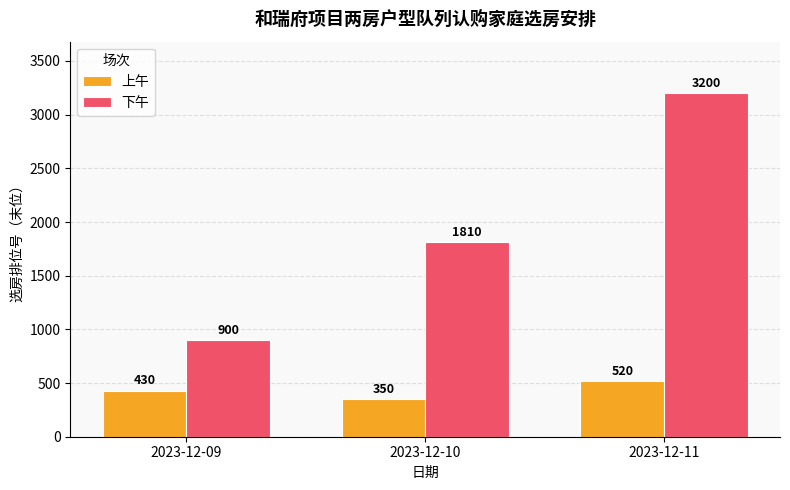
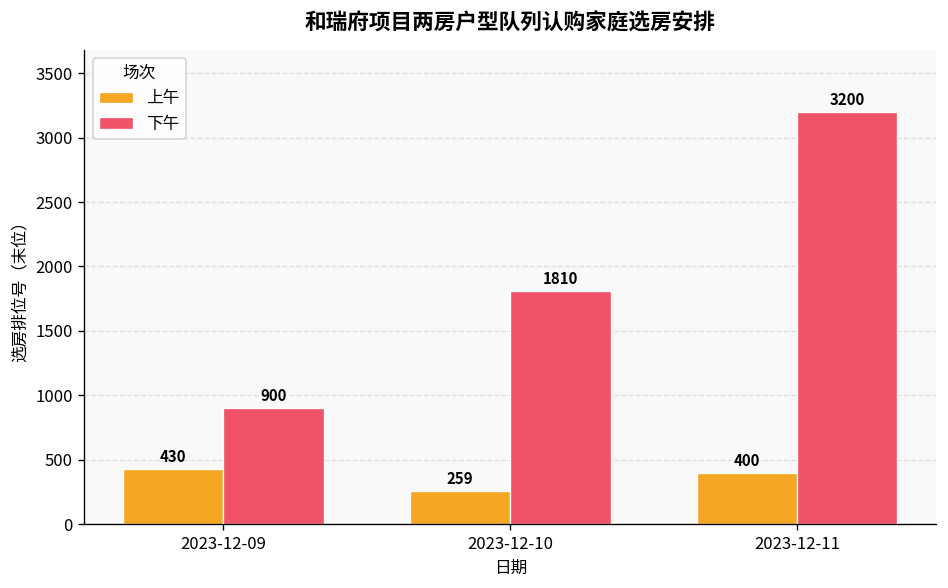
上午, 2023-12-10: 350 -> 259
上午, 2023-12-11: 520 -> 400
